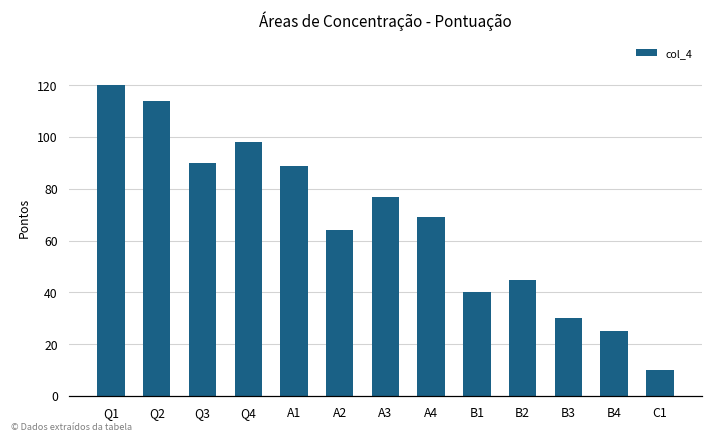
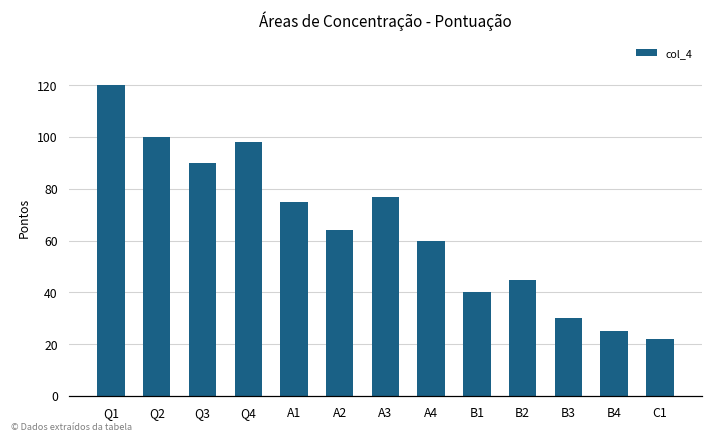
Q2: 114 -> 100
A1: 89 -> 75
A4: 69 -> 60
C1: 10 -> 22
